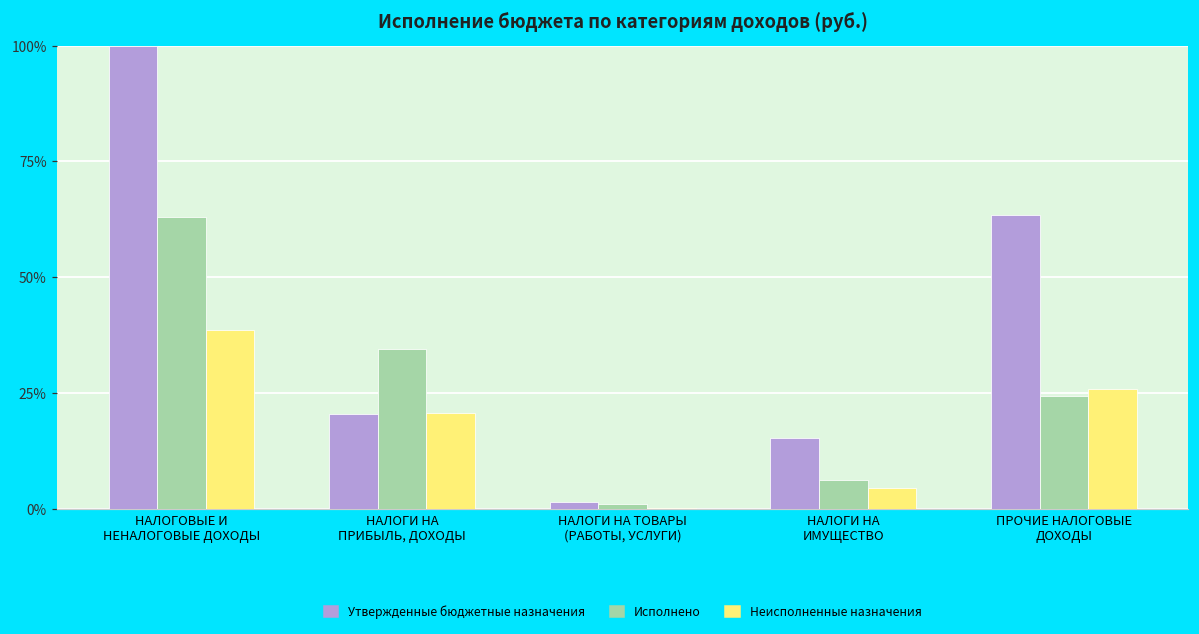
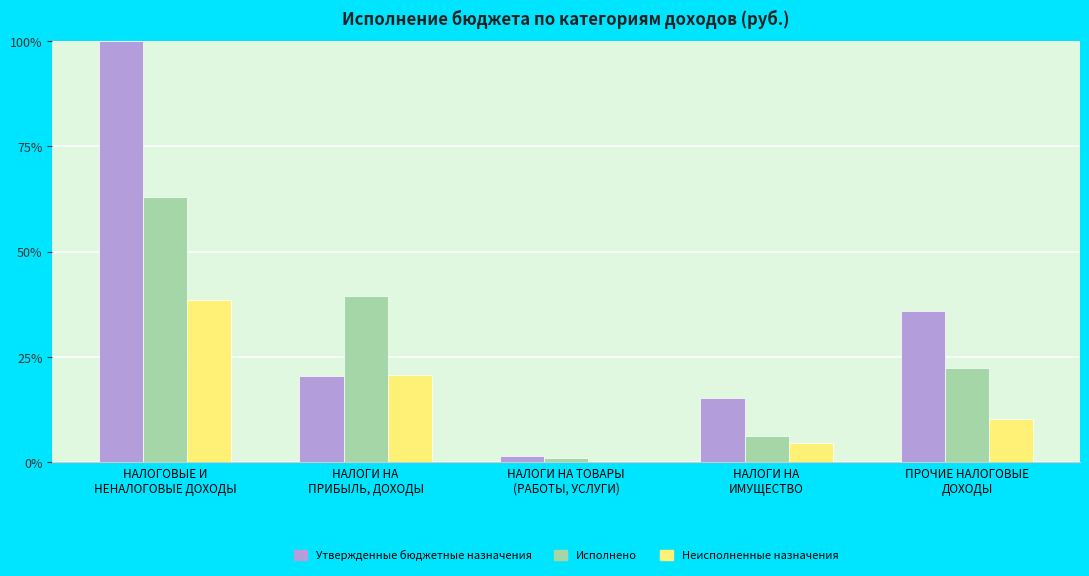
Исполнено, НАЛОГИ НА ПРИБЫЛЬ, ДОХОДЫ: 34% -> 40%
Утвержденные бюджетные назначения, ПРОЧИЕ НАЛОГОВЫЕ ДОХОДЫ: 64% -> 36%
Исполнено, ПРОЧИЕ НАЛОГОВЫЕ ДОХОДЫ: 24% -> 22%
Неисполненные назначения, ПРОЧИЕ НАЛОГОВЫЕ ДОХОДЫ: 26% -> 10%
